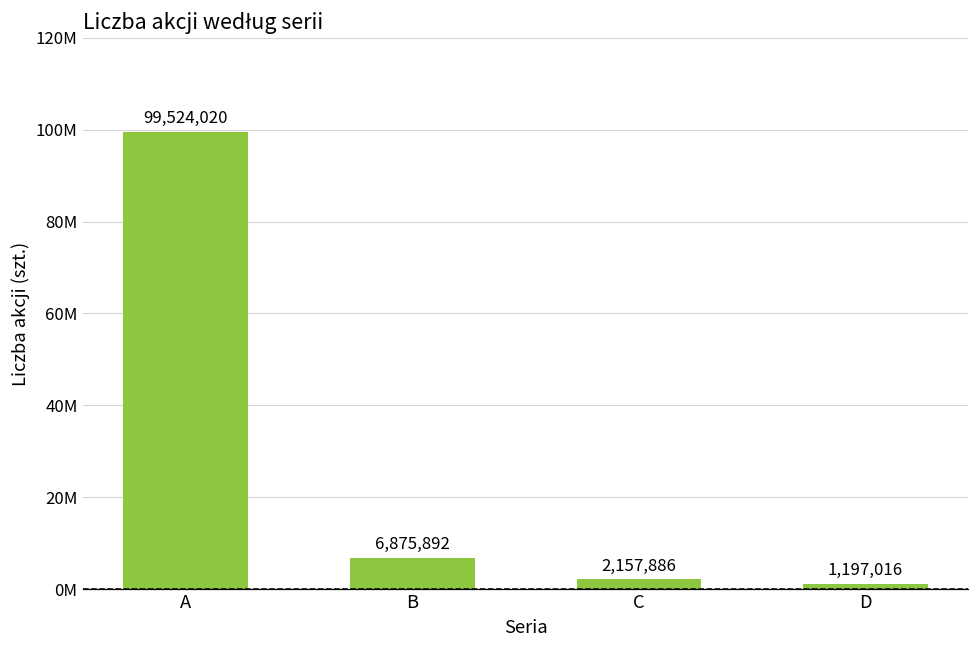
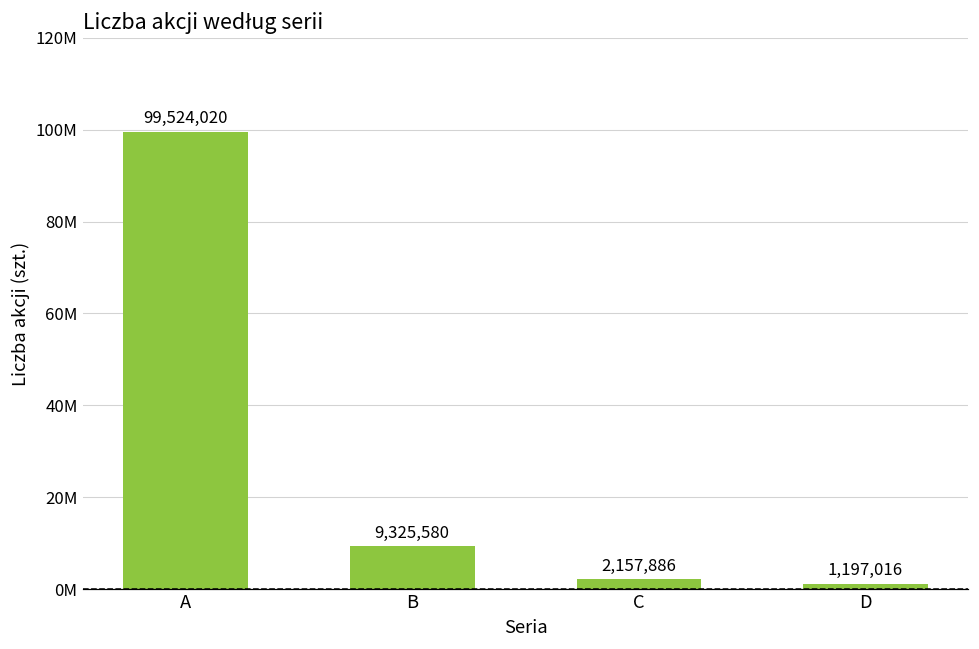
B: 6,875,892 -> 9,325,580
